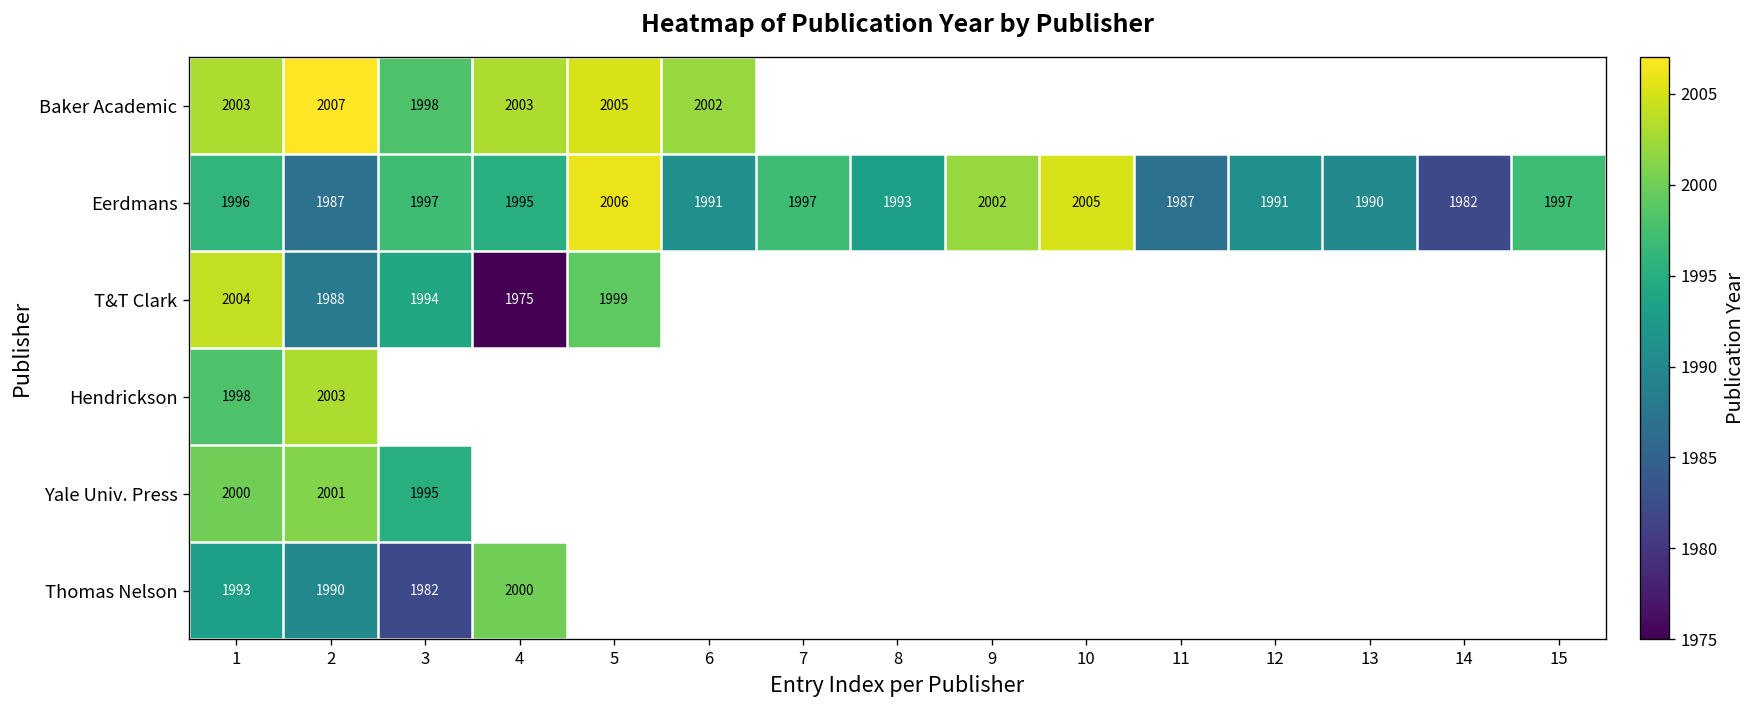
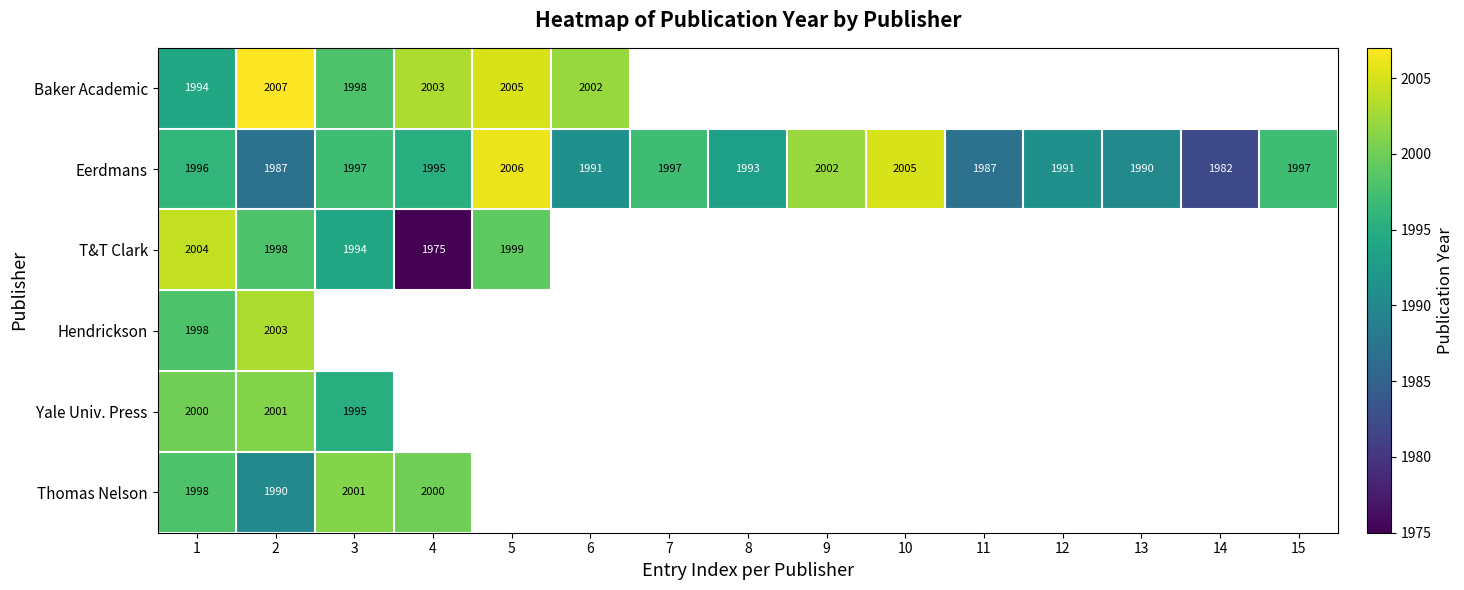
Baker Academic, 1: 2003 -> 1994
T&T Clark, 2: 1988 -> 1998
Thomas Nelson, 1: 1993 -> 1998
Thomas Nelson, 3: 1982 -> 2001
